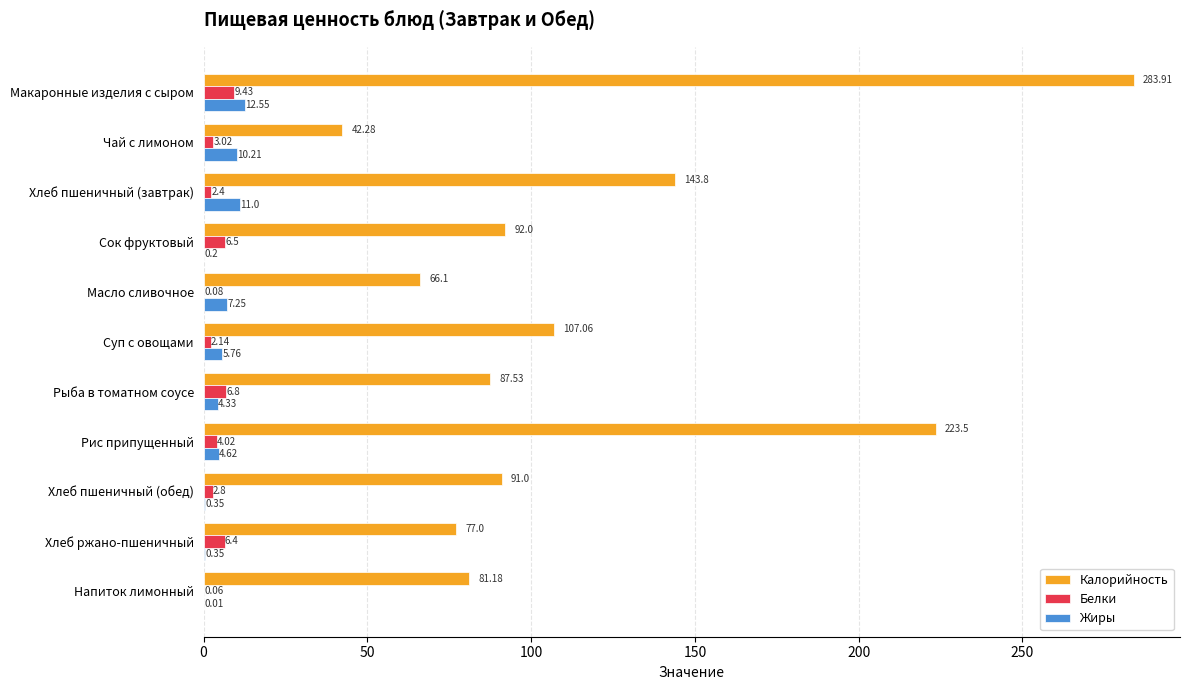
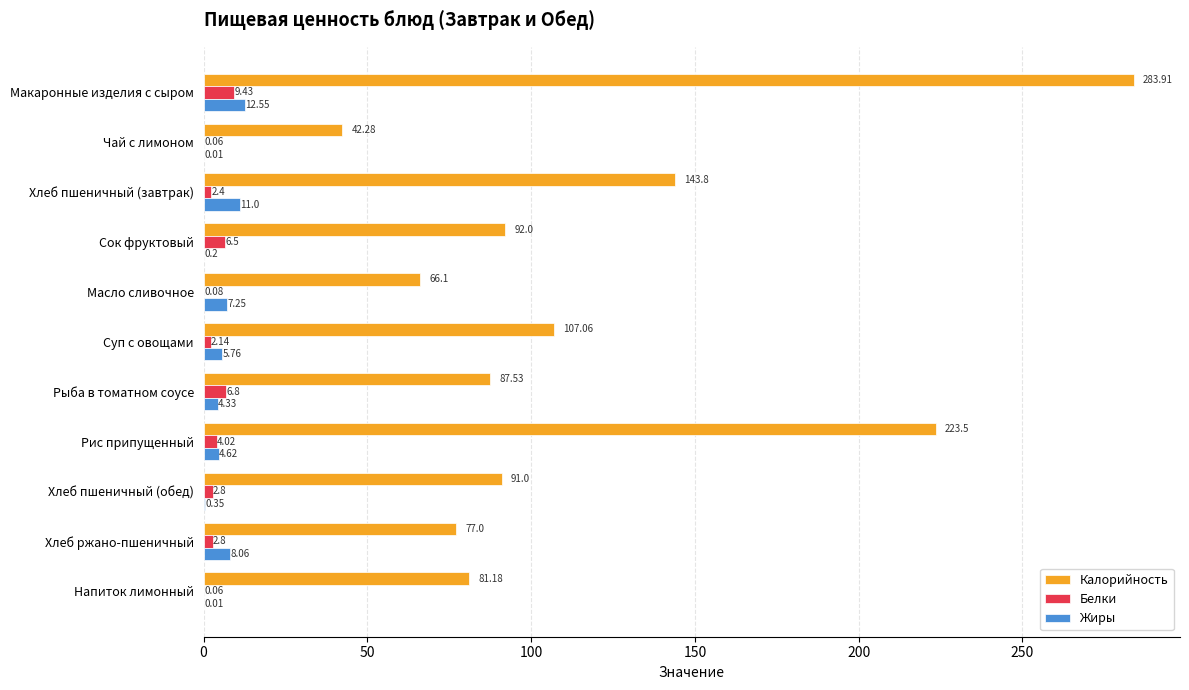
Белки, Чай с лимоном: 3.02 -> 0.06
Жиры, Чай с лимоном: 10.21 -> 0.01
Белки, Хлеб ржано-пшеничный: 6.4 -> 2.8
Жиры, Хлеб ржано-пшеничный: 0.35 -> 8.06
